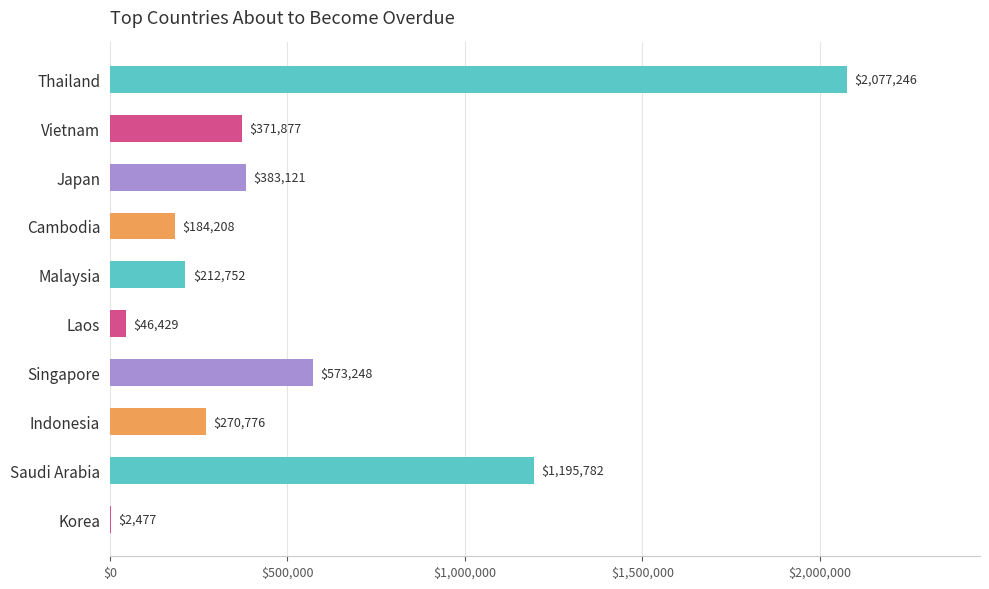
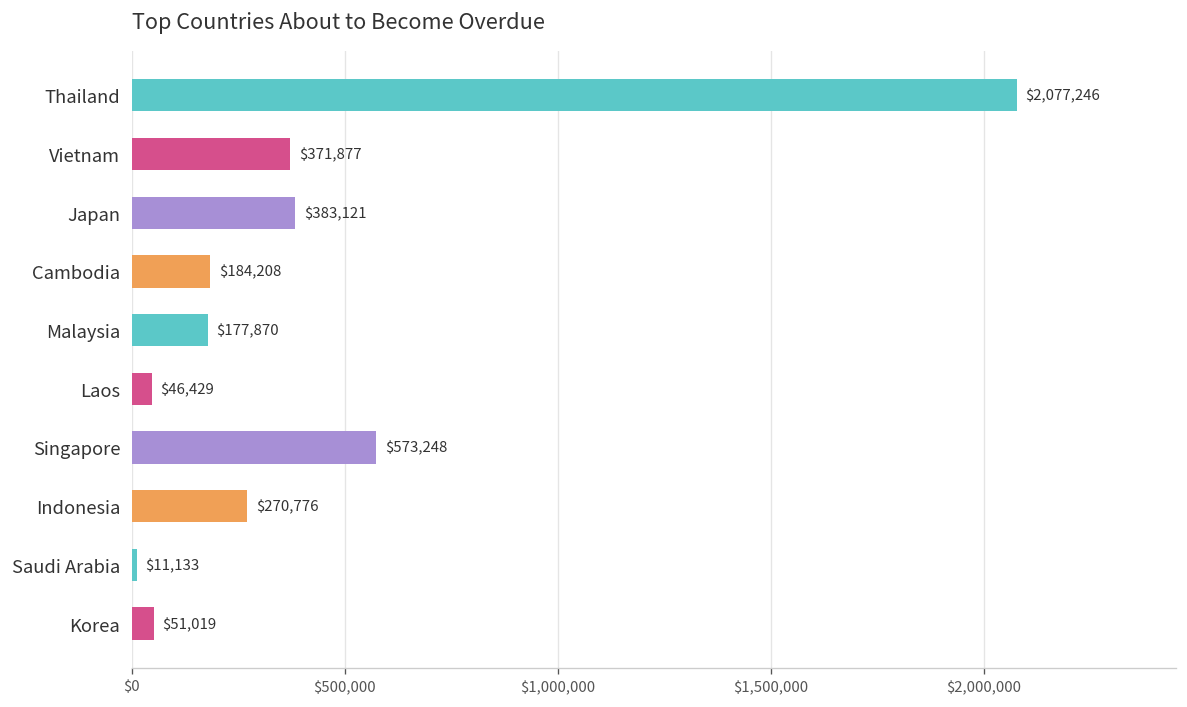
Malaysia: $212,752 -> $177,870
Saudi Arabia: $1,195,782 -> $11,133
Korea: $2,477 -> $51,019
